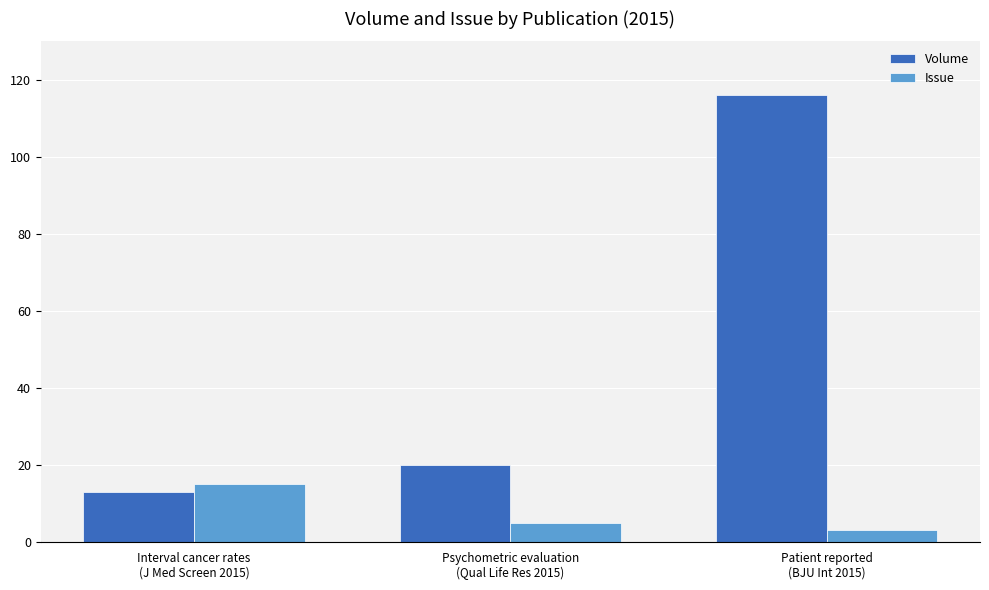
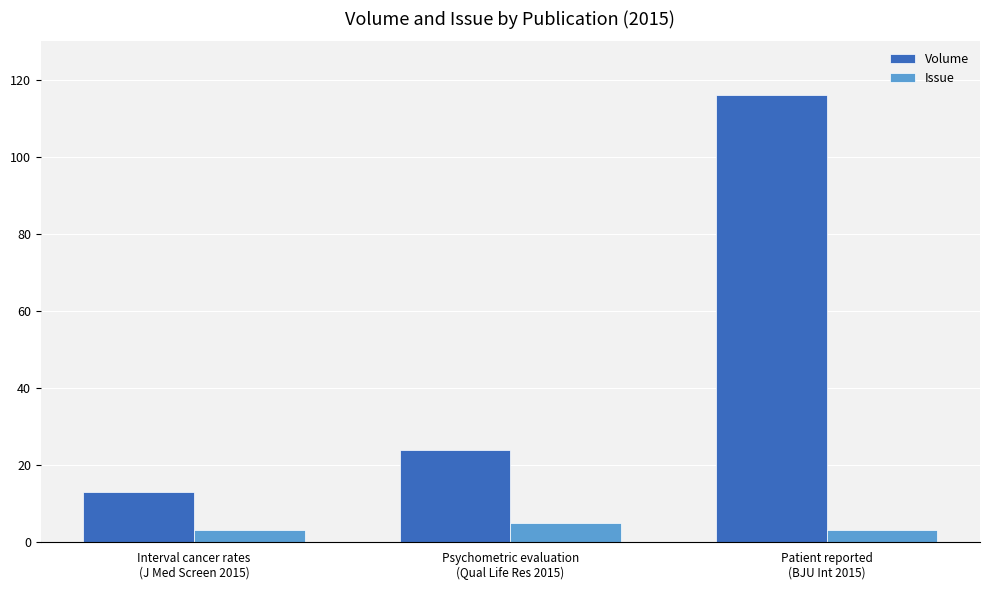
Issue, Interval cancer rates (J Med Screen 2015): 15 -> 3
Volume, Psychometric evaluation (Qual Life Res 2015): 20 -> 24
